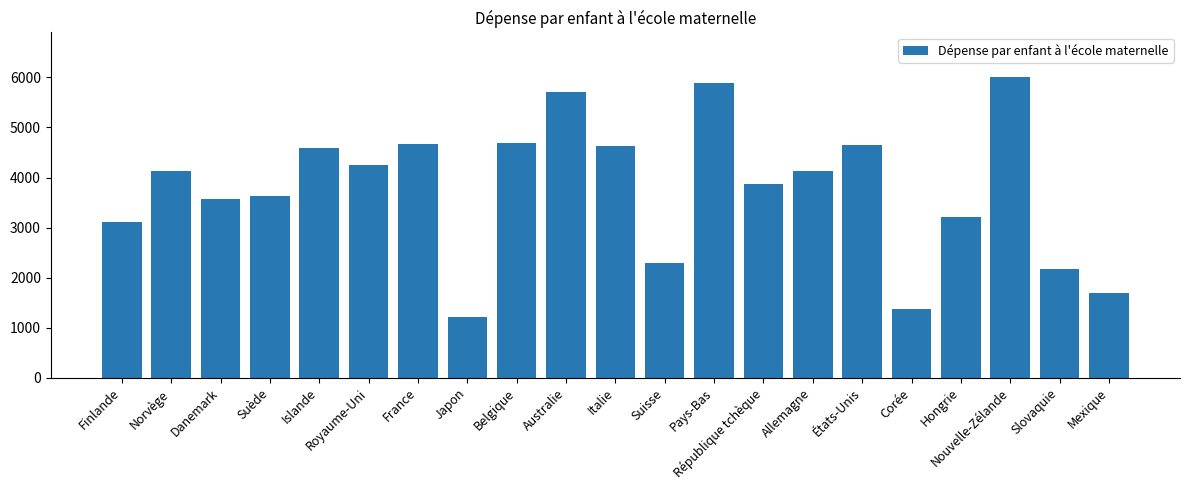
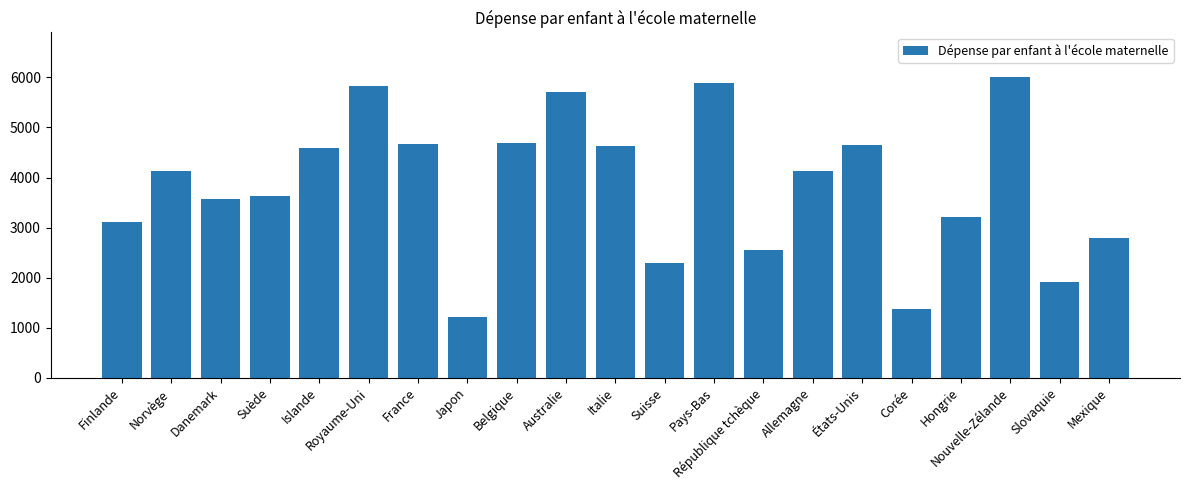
Royaume-Uni: 4300 -> 5800
République tchèque: 3900 -> 2500
Slovaquie: 2200 -> 1900
Mexique: 1700 -> 2800
